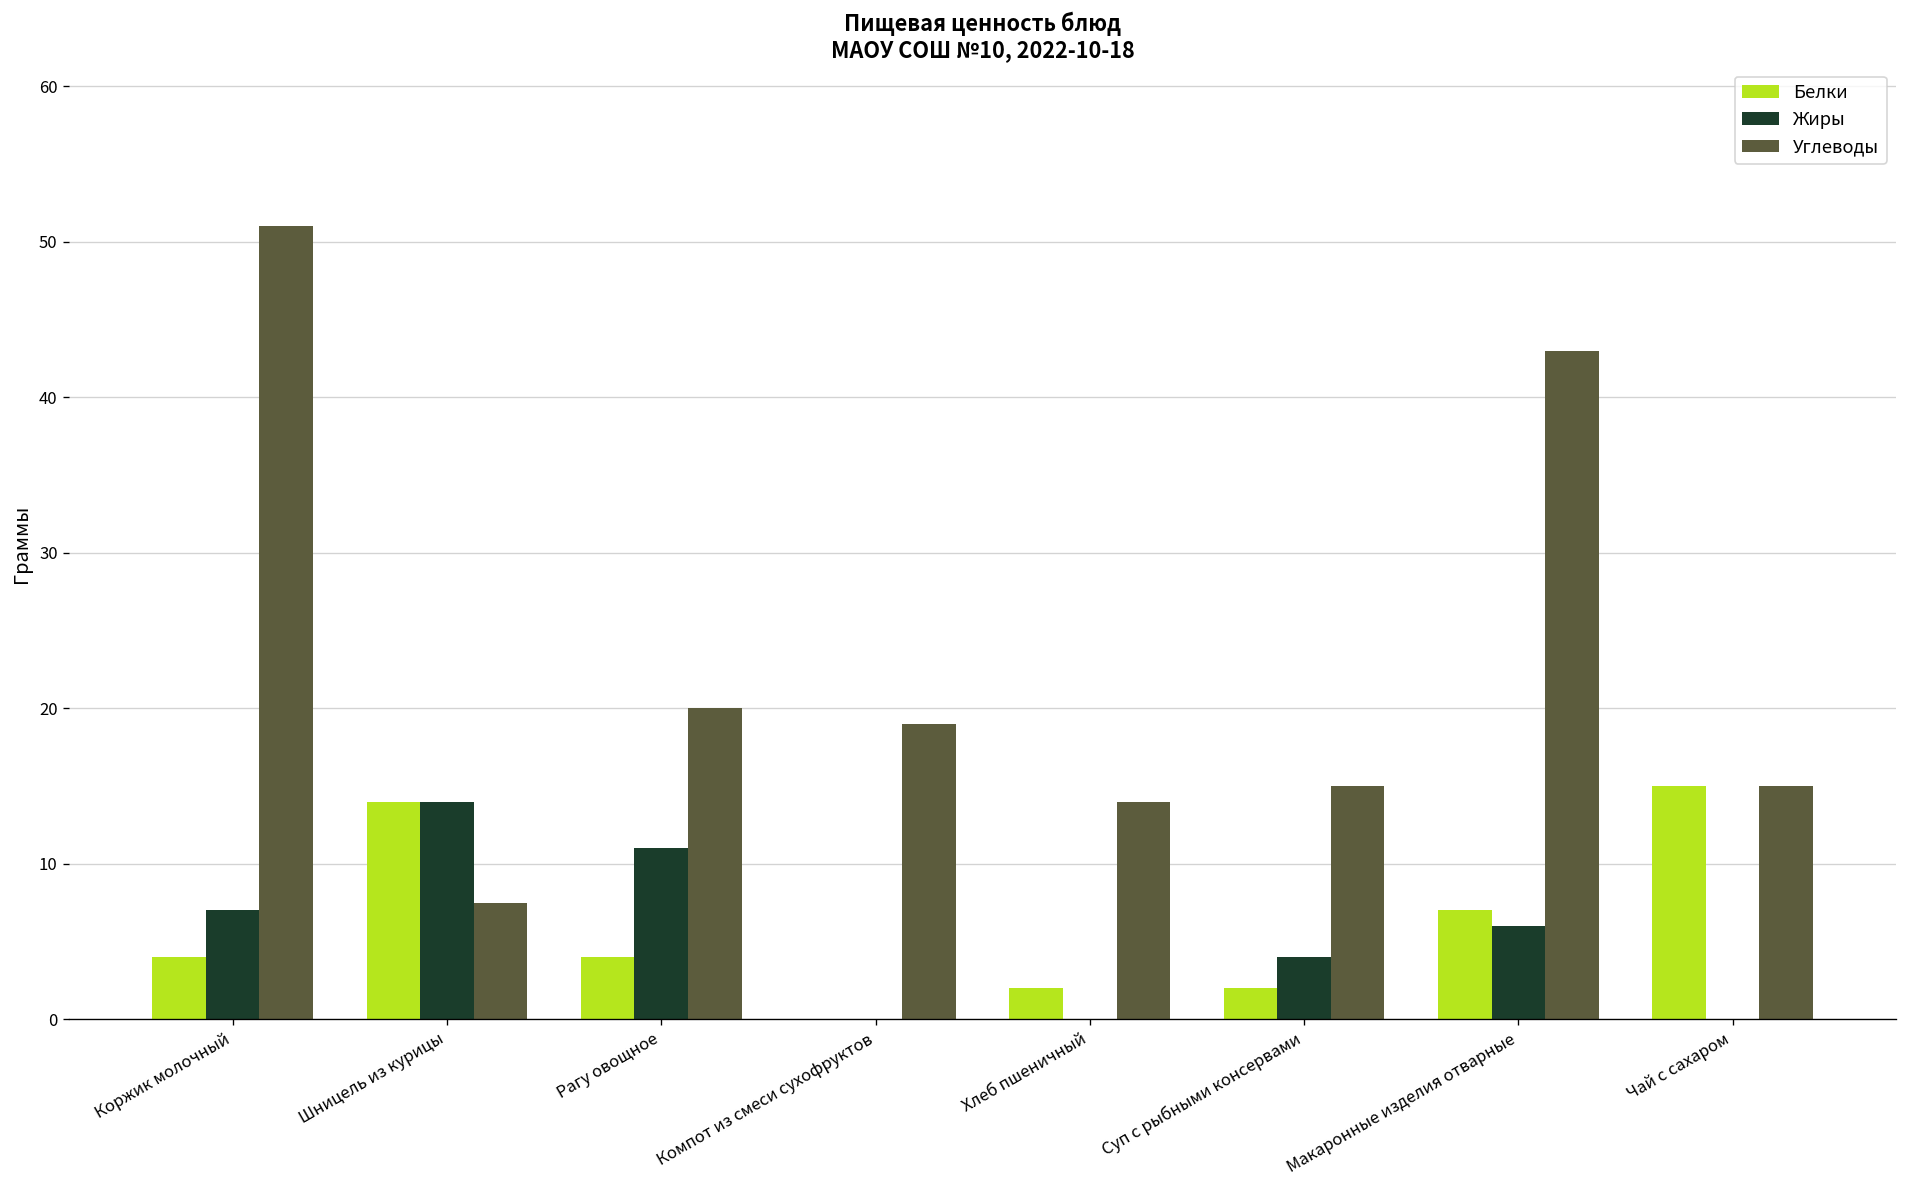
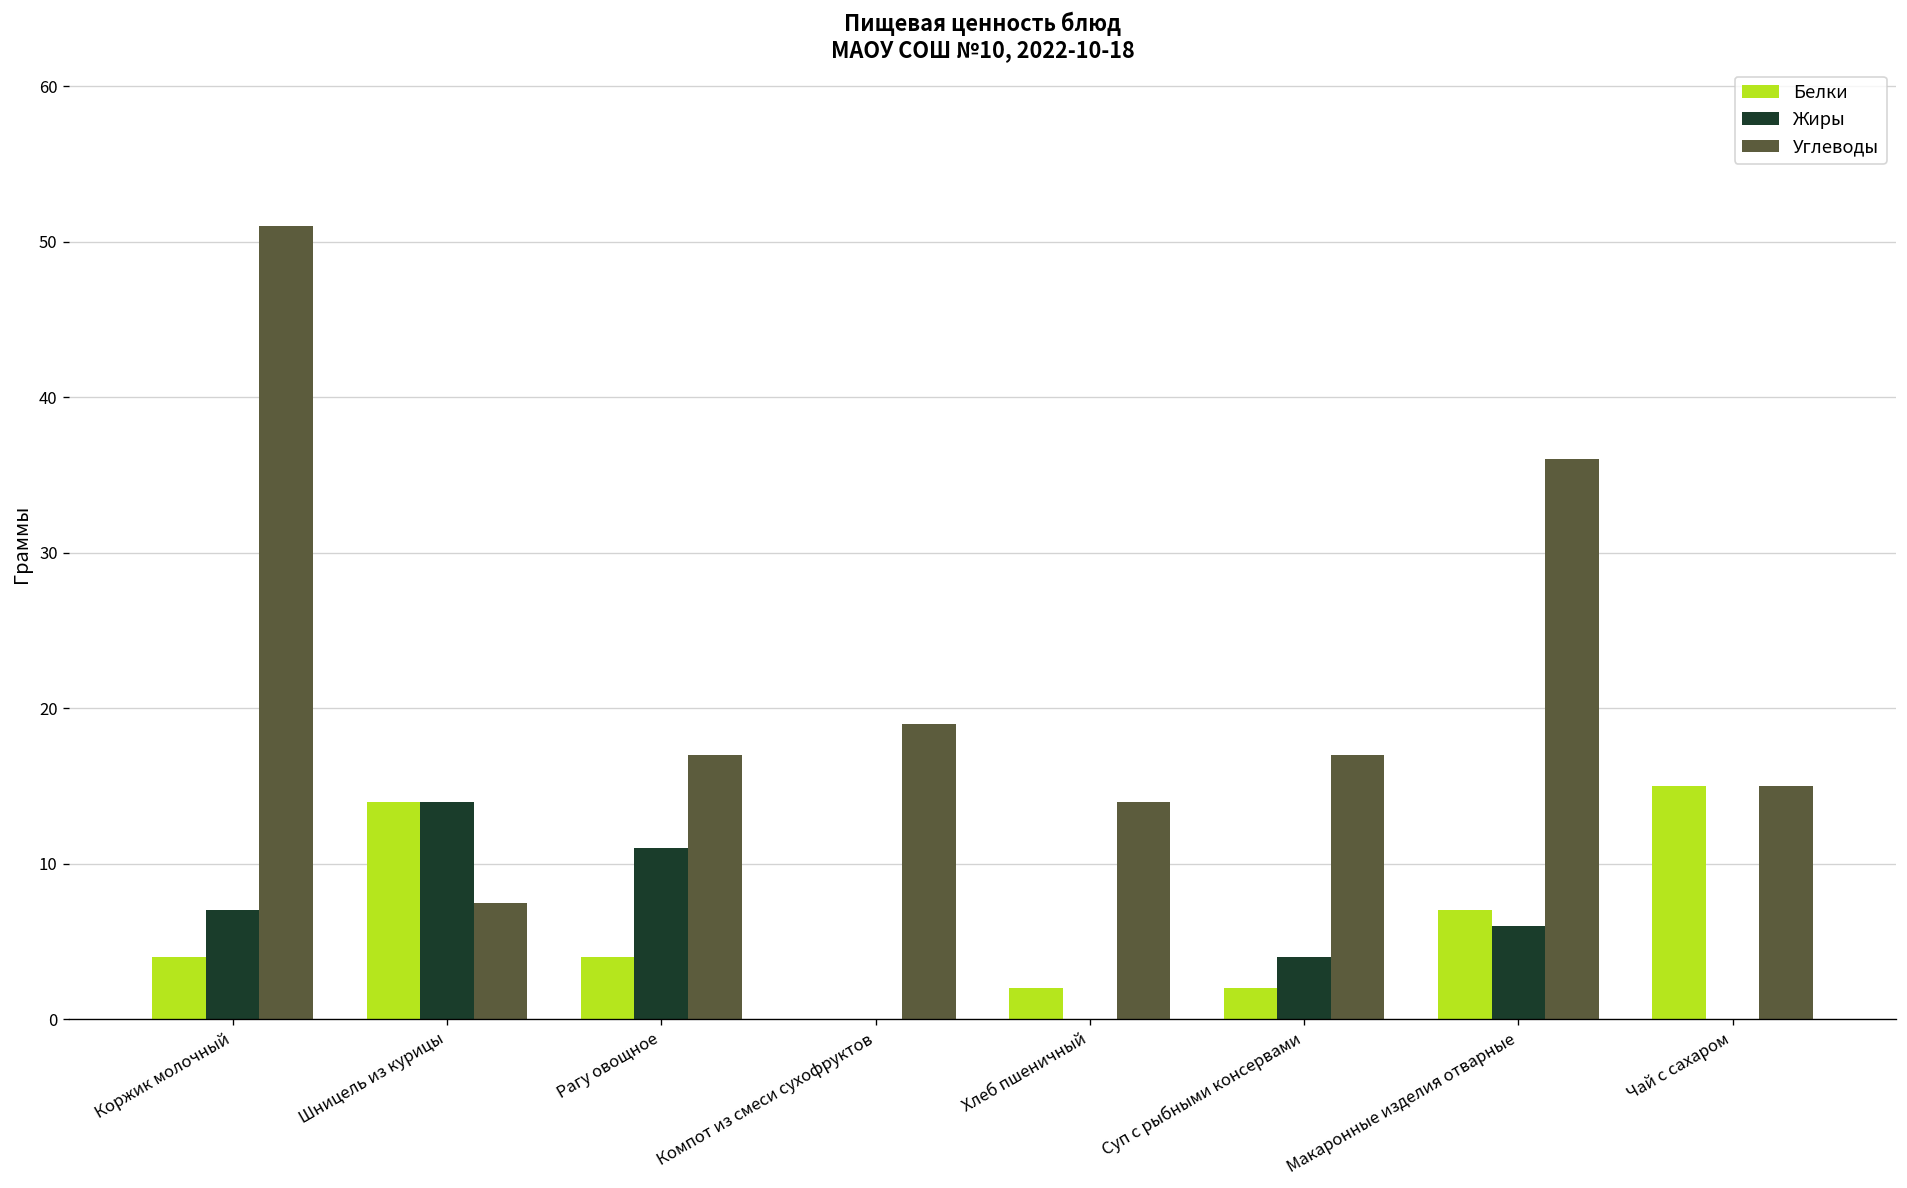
Углеводы, Рагу овощное: 20 -> 17
Углеводы, Суп с рыбными консервами: 15 -> 17
Углеводы, Макаронные изделия отварные: 43 -> 36
